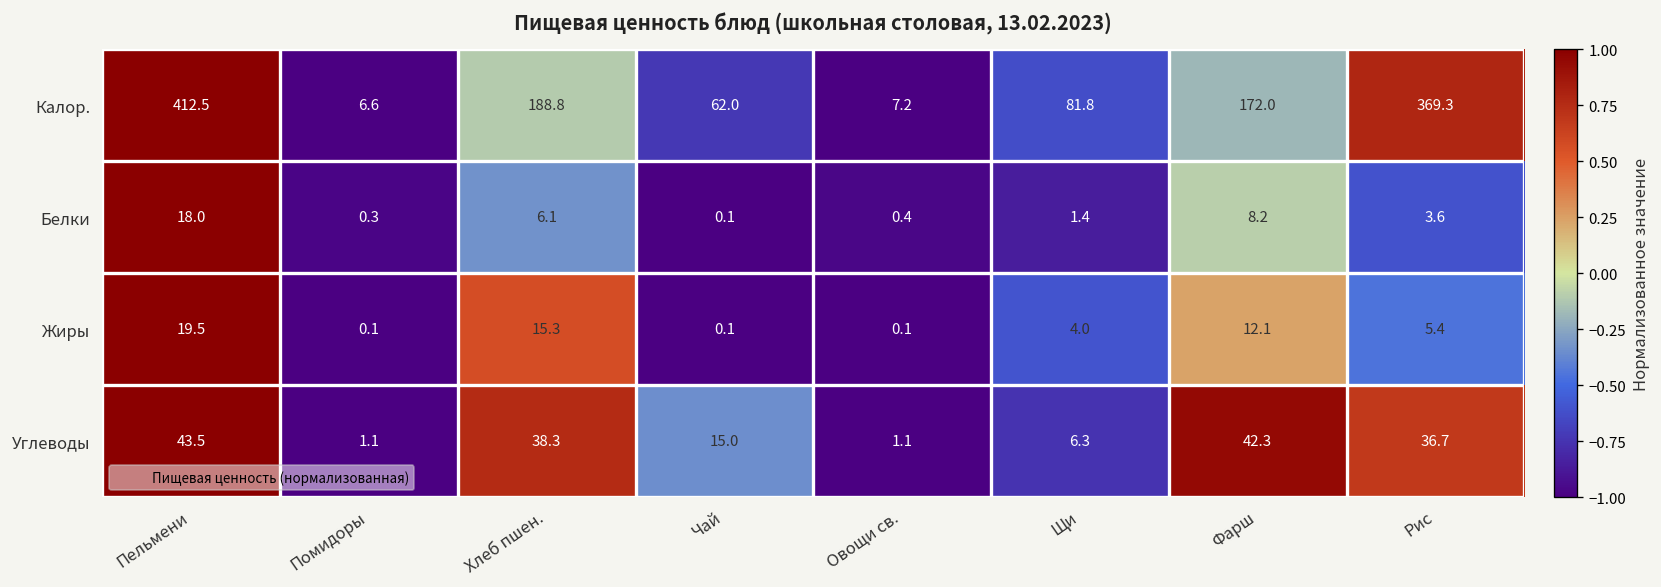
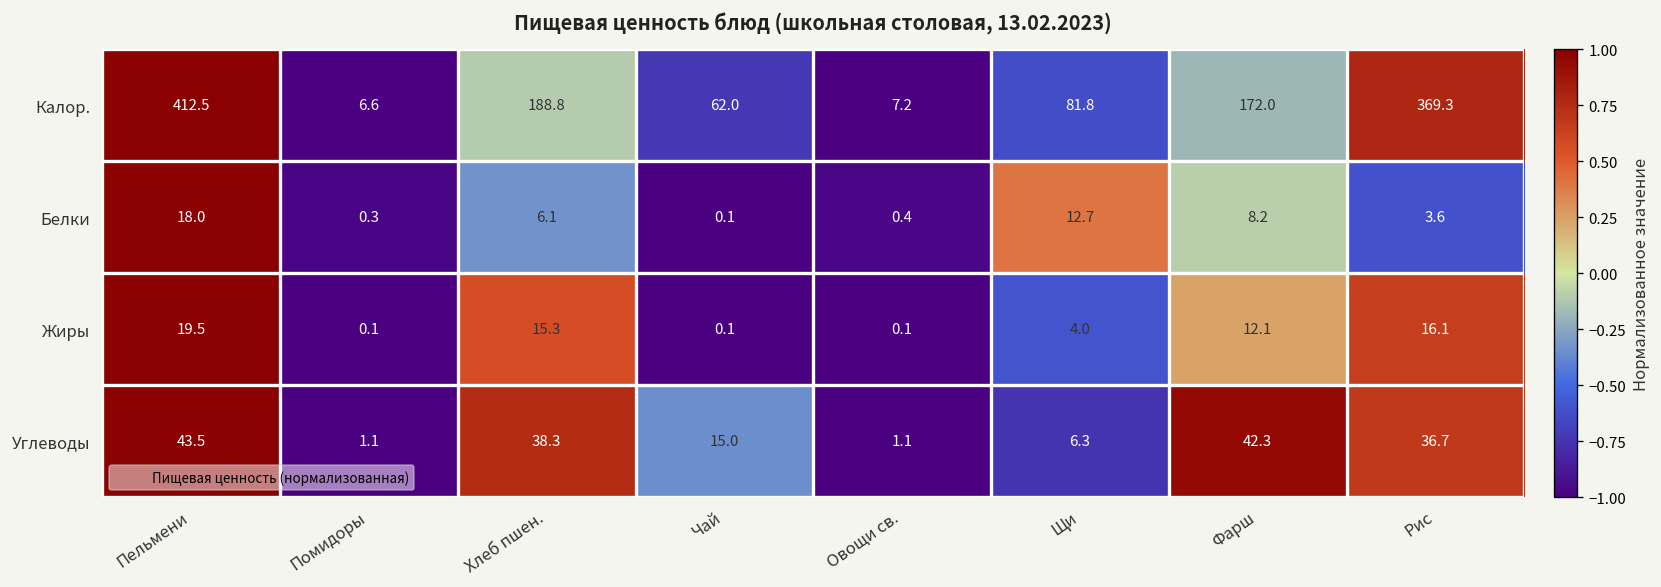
Белки, Щи: 1.4 -> 12.7
Жиры, Рис: 5.4 -> 16.1
